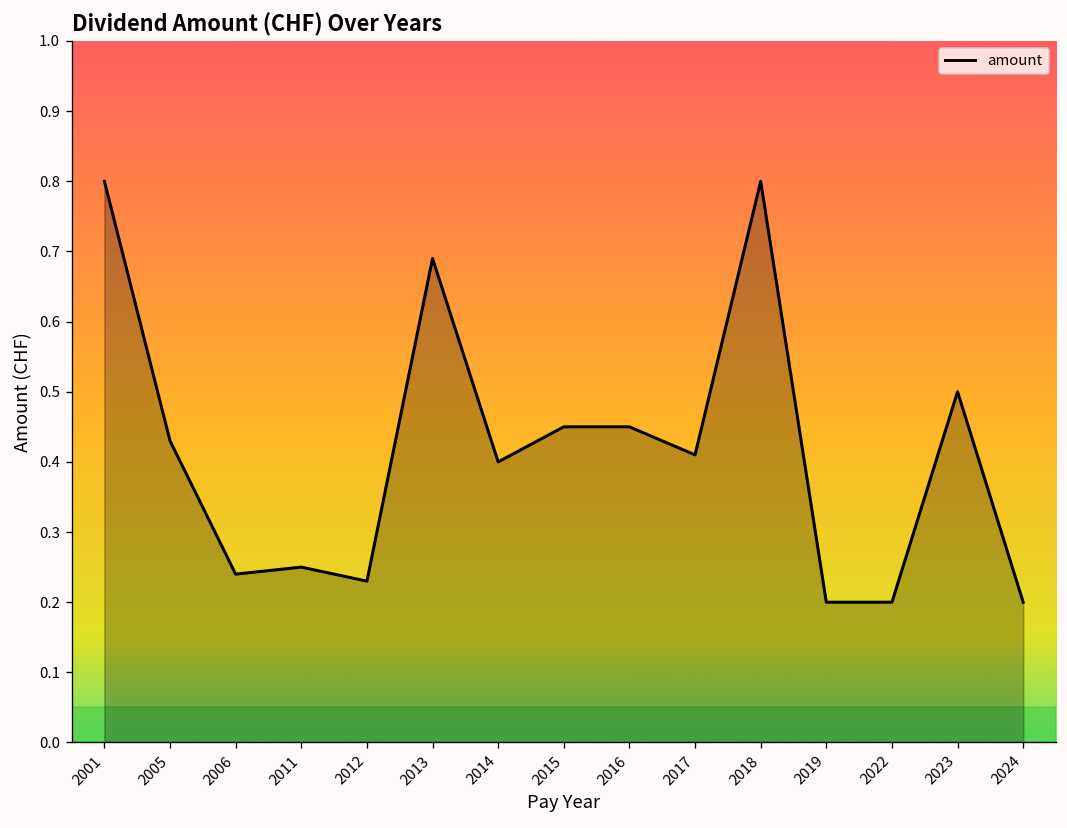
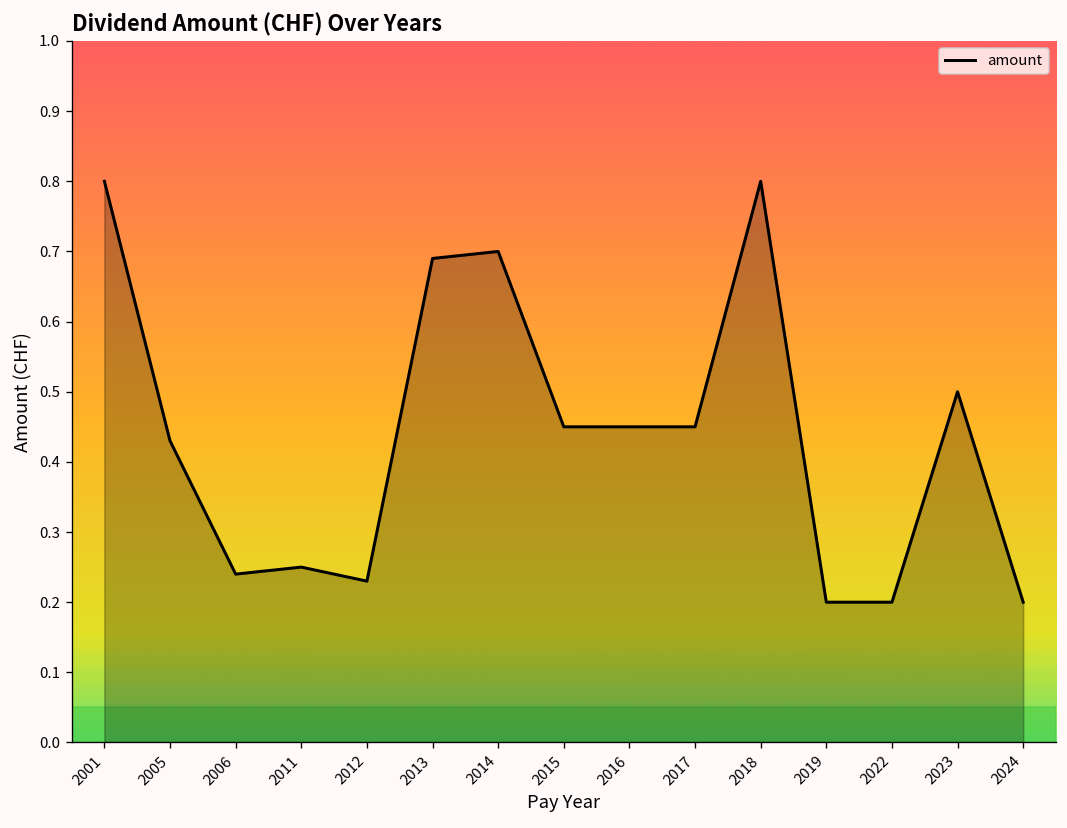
2014: 0.4 -> 0.7
2017: 0.41 -> 0.45
